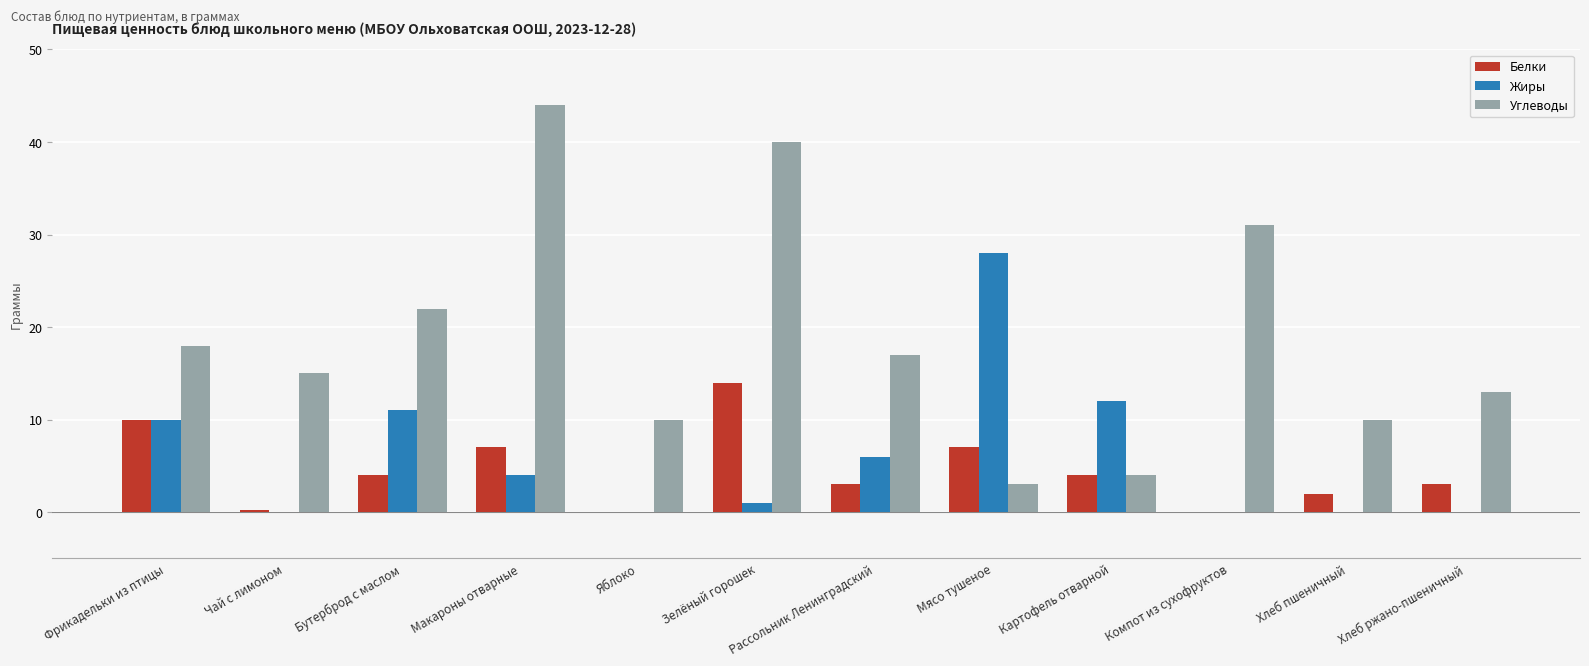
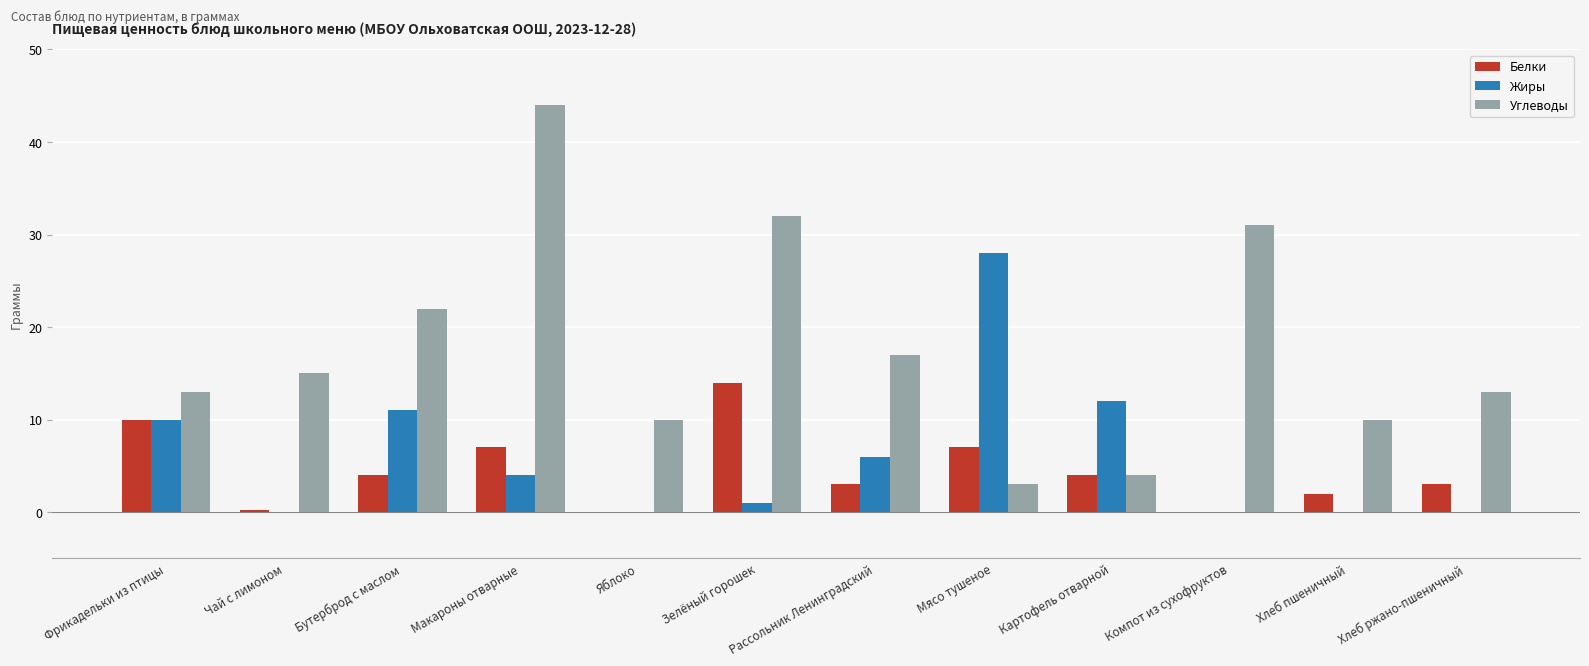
Углеводы, Фрикадельки из птицы: 18 -> 13
Углеводы, Зелёный горошек: 40 -> 32
